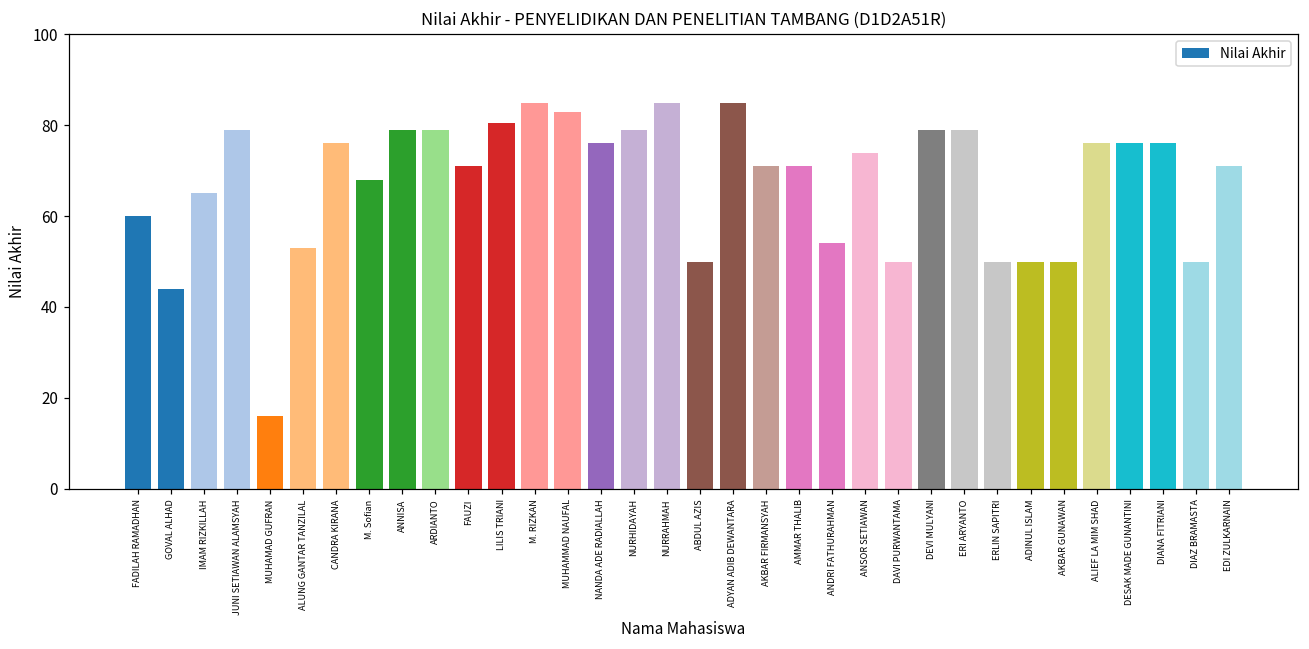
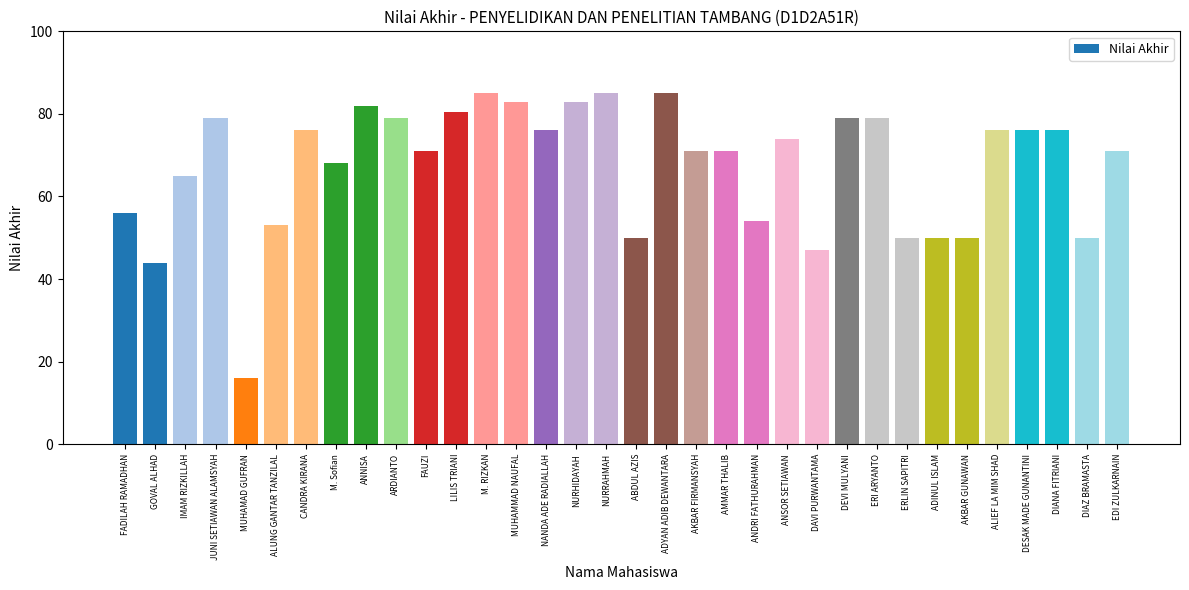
FADILAH RAMADHAN: 60 -> 56
ANNISA: 79 -> 82
NURHIDAYAH: 79 -> 83
DAVI PURWANTAMA: 50 -> 47
